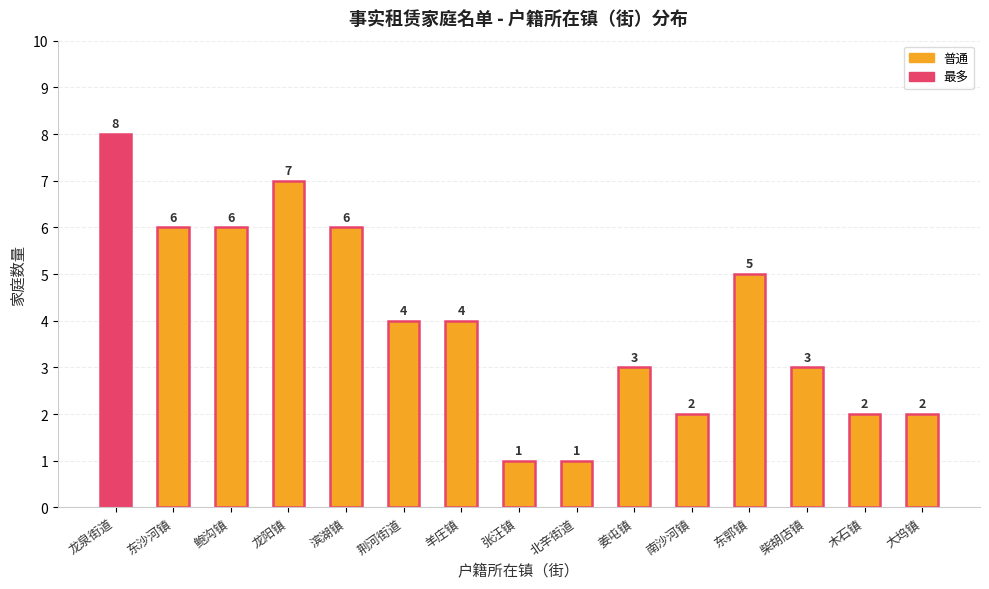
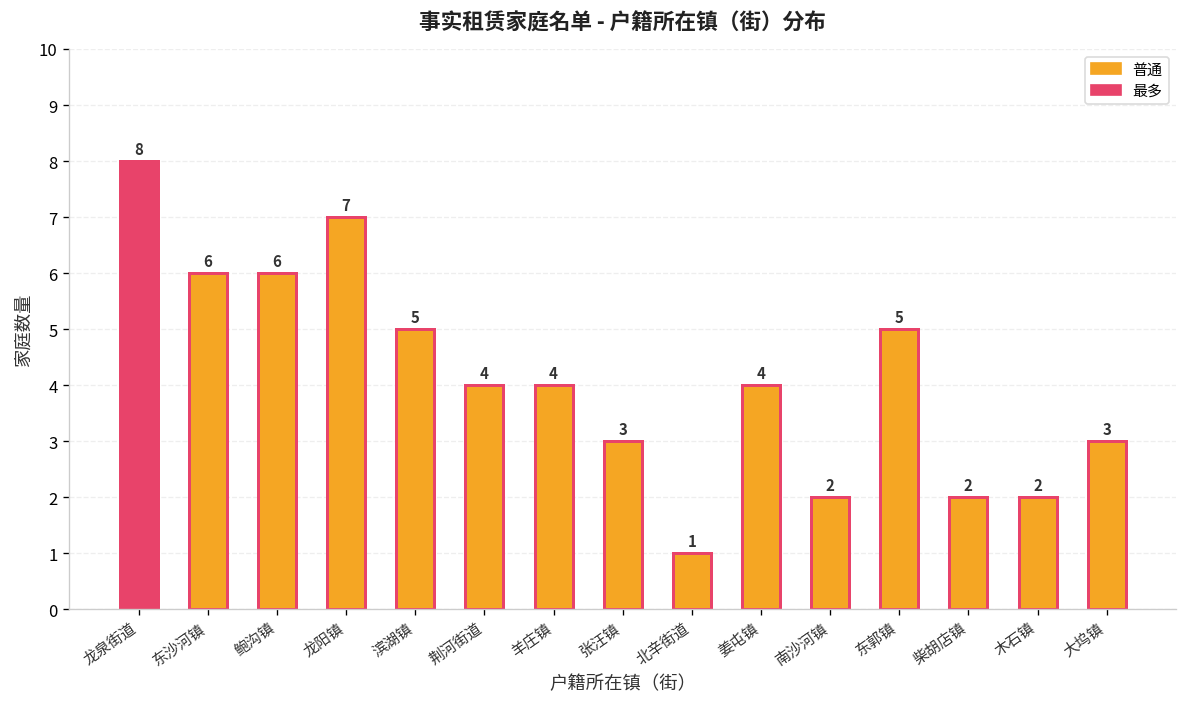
滨湖镇: 6 -> 5
张汪镇: 1 -> 3
姜屯镇: 3 -> 4
柴胡店镇: 3 -> 2
大坞镇: 2 -> 3
